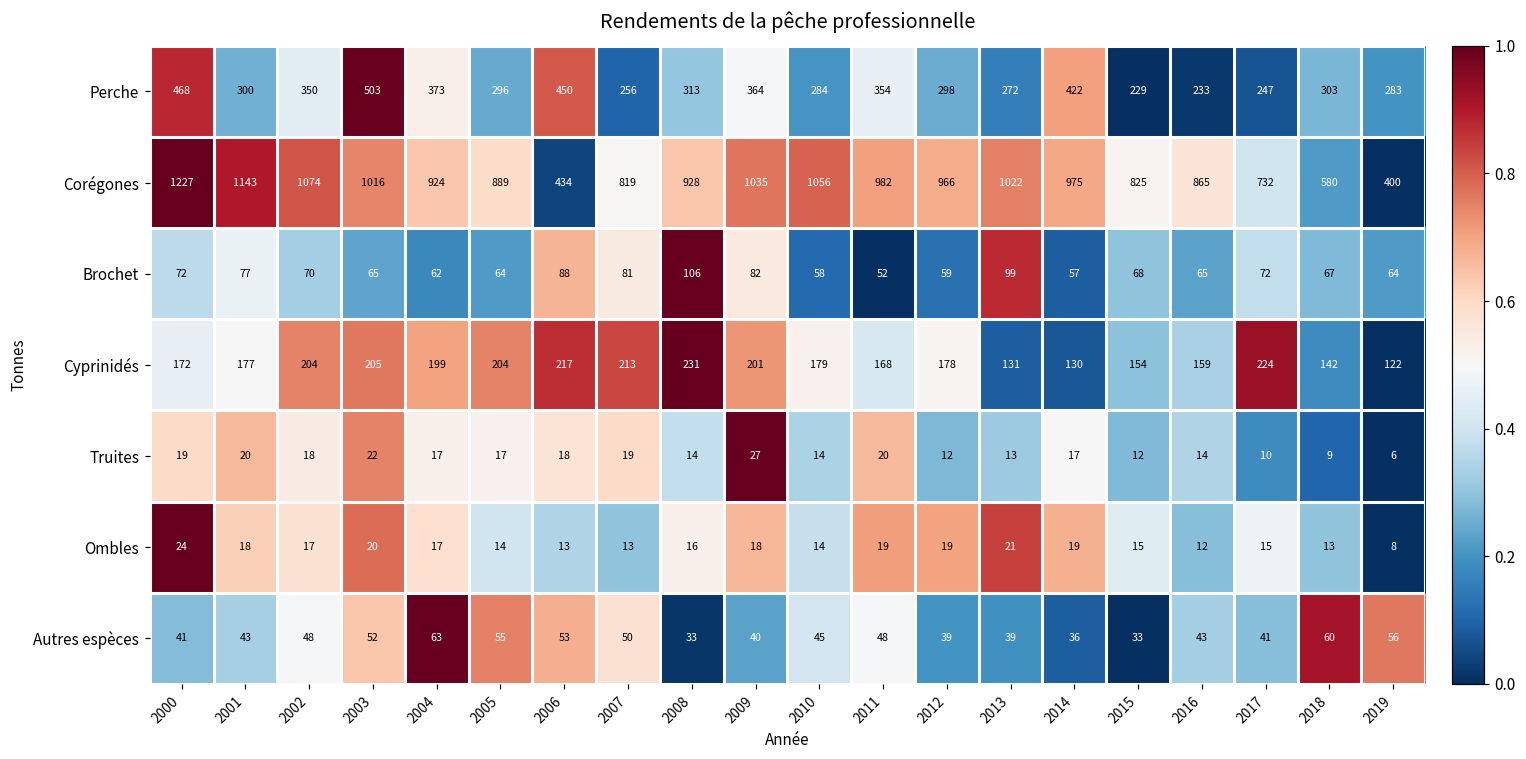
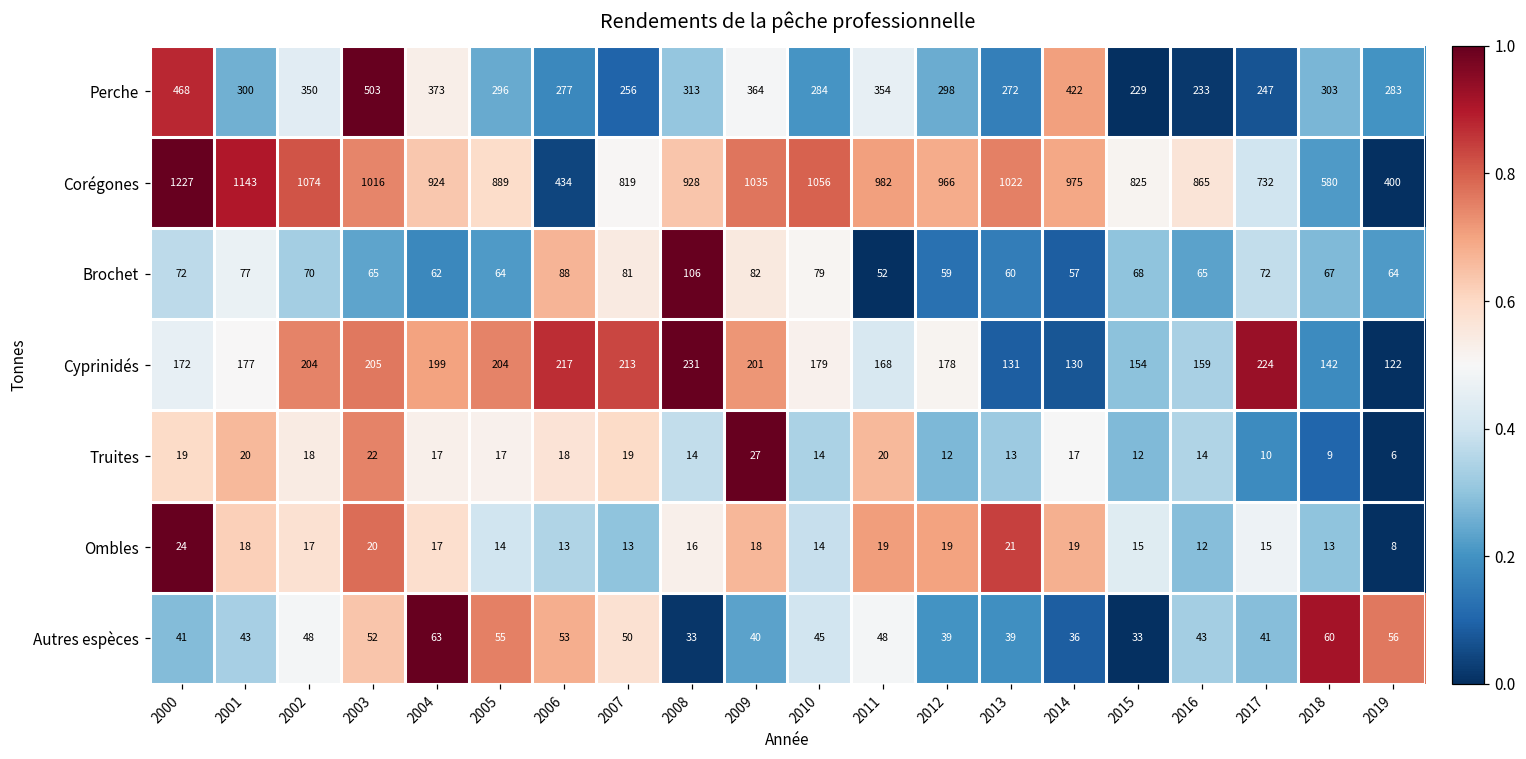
Perche, 2006: 450 -> 277
Brochet, 2010: 58 -> 79
Brochet, 2013: 99 -> 60
